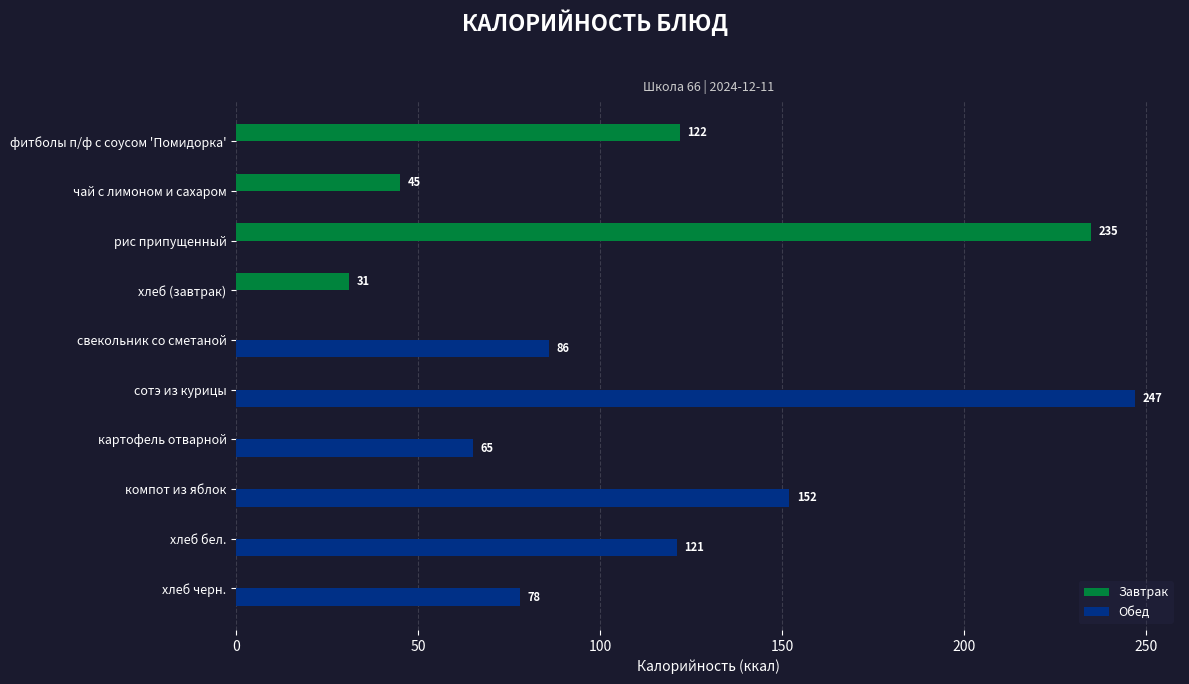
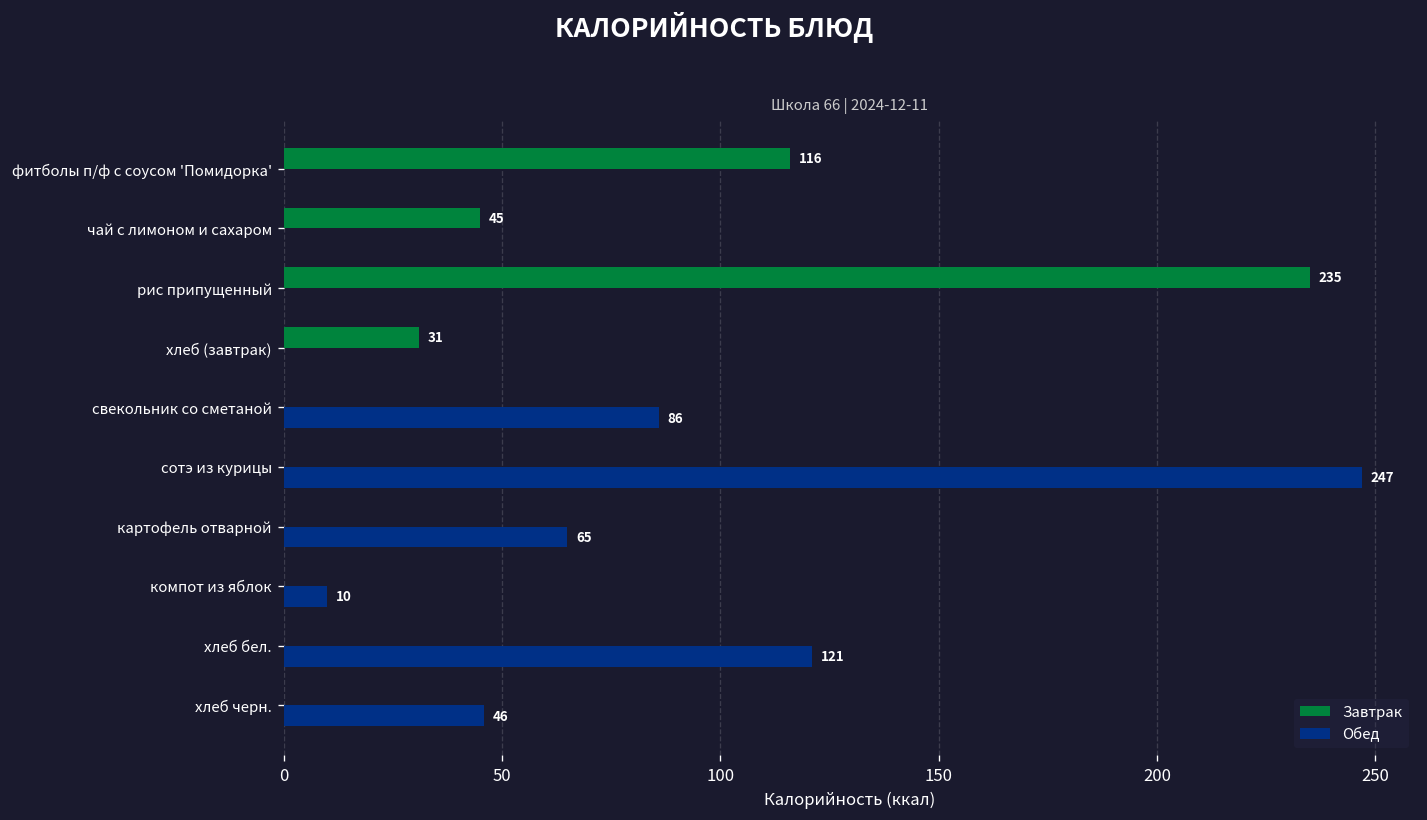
Завтрак, фитболы п/ф с соусом 'Помидорка': 122 -> 116
Обед, компот из яблок: 152 -> 10
Обед, хлеб черн.: 78 -> 46
